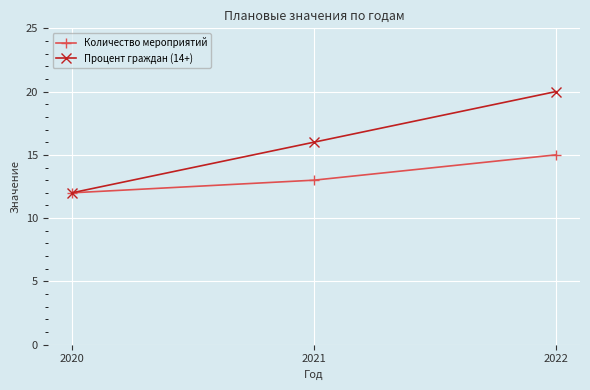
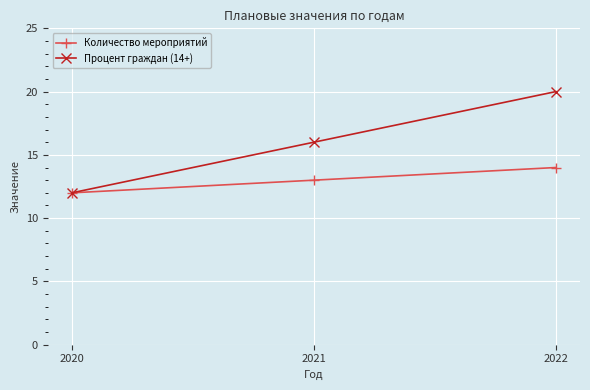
Количество мероприятий, 2022: 15 -> 14
